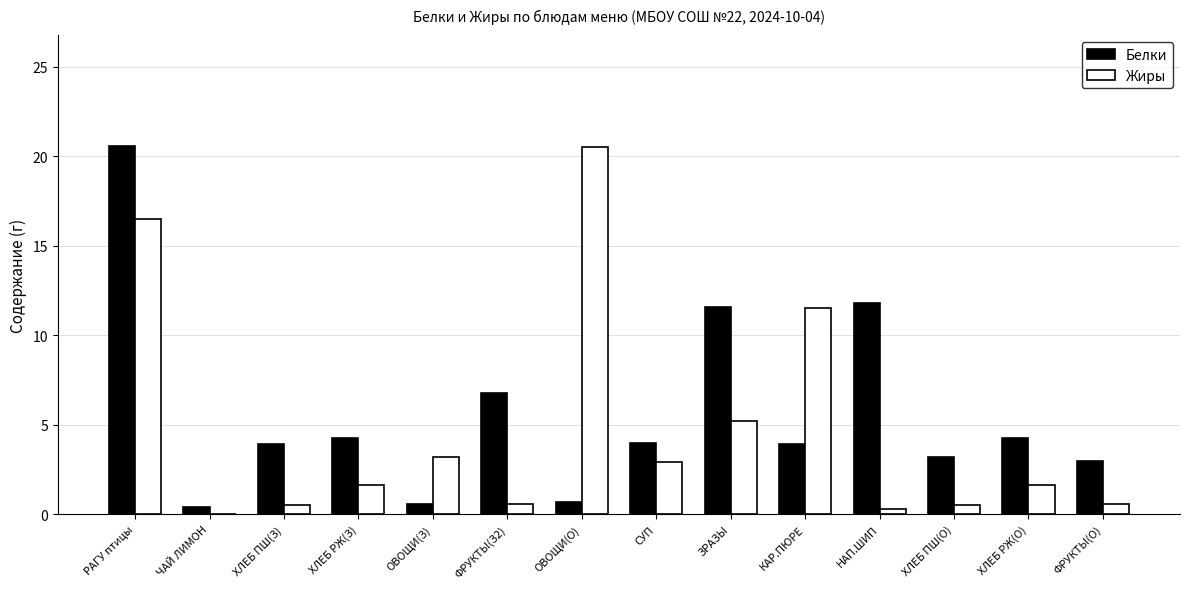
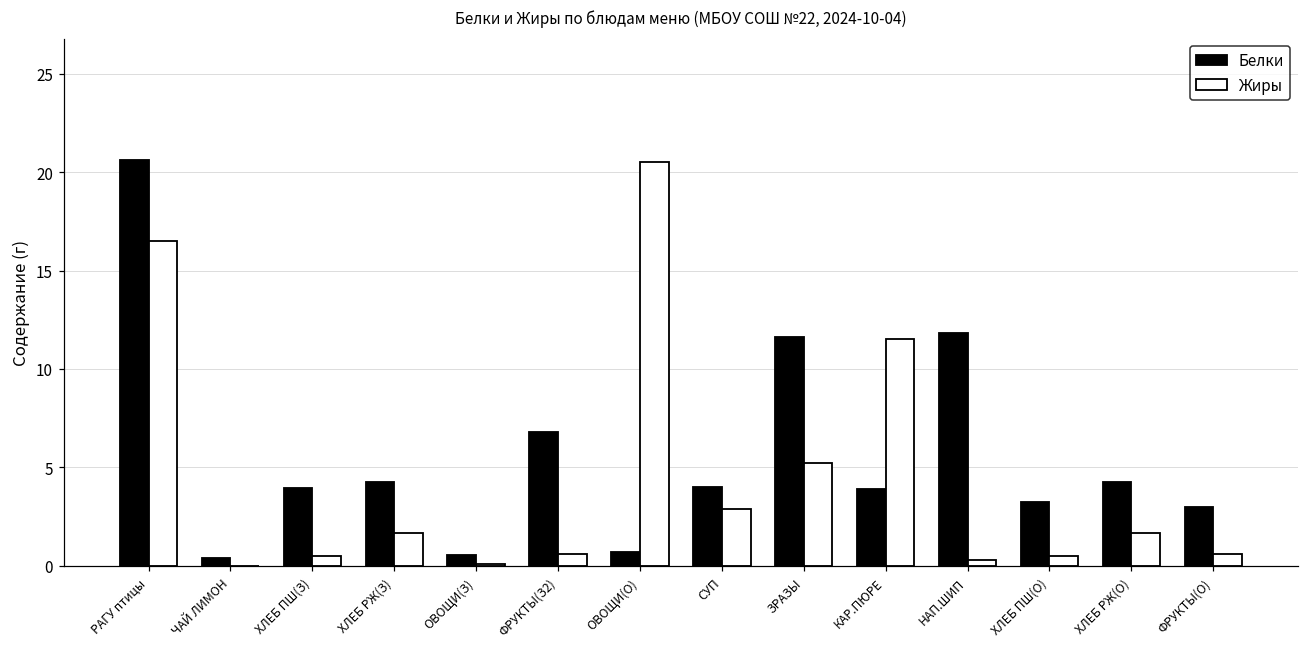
Жиры, ОВОЩИ(З): 3.2 -> 0.1
